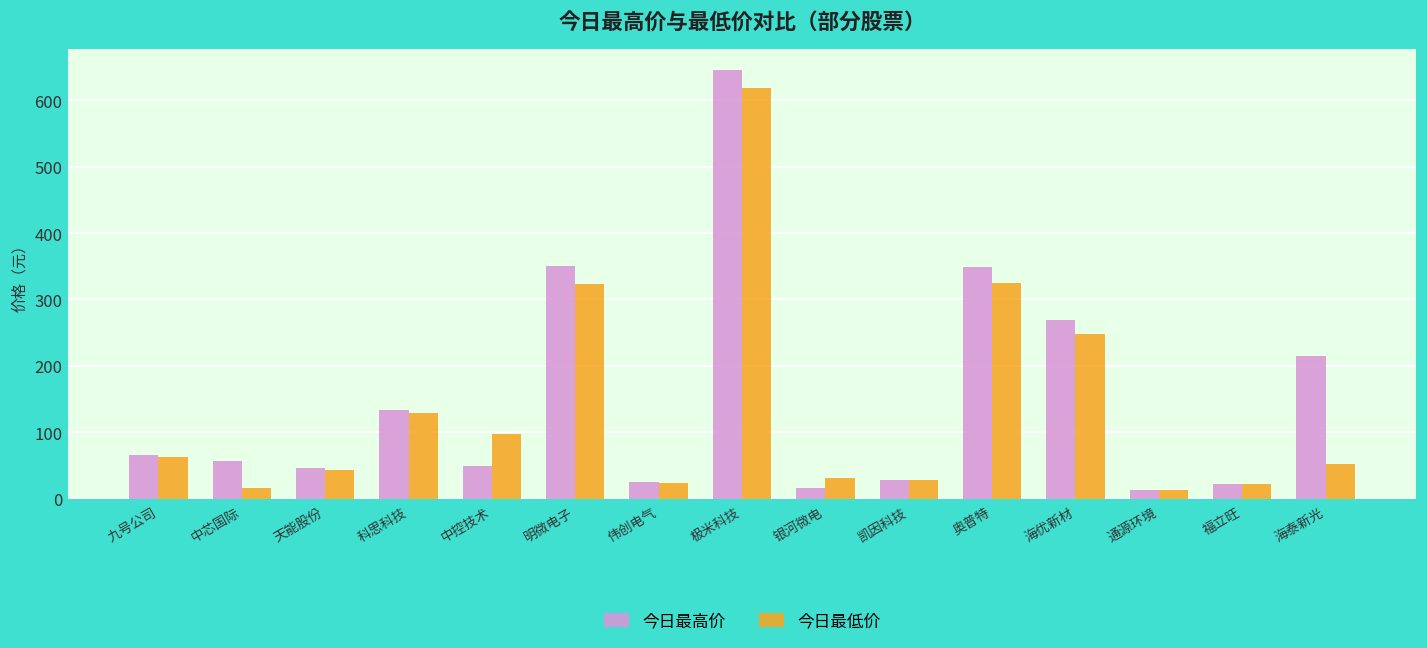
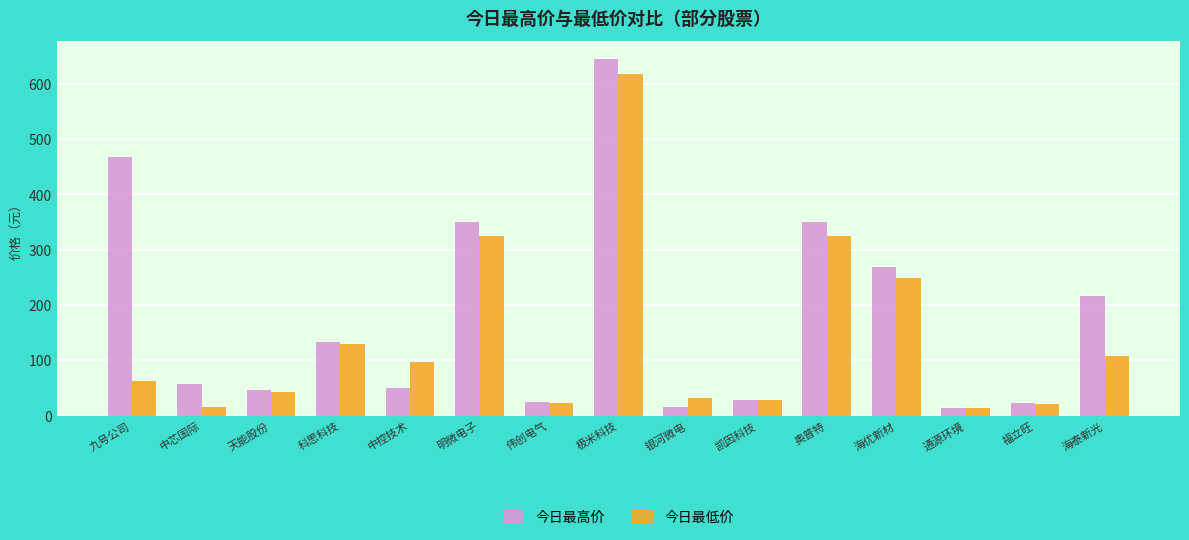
今日最高价, 九号公司: 70 -> 470
今日最低价, 海泰新光: 50 -> 110
